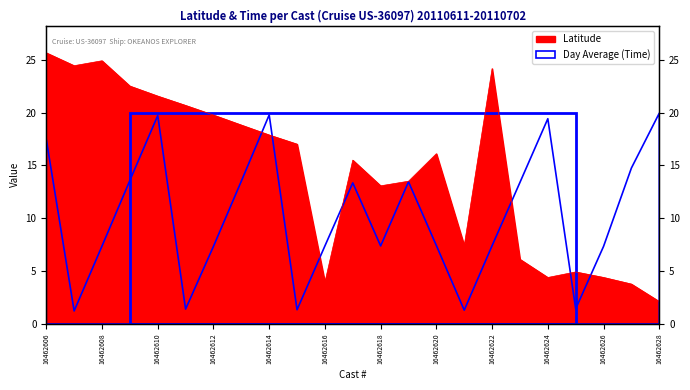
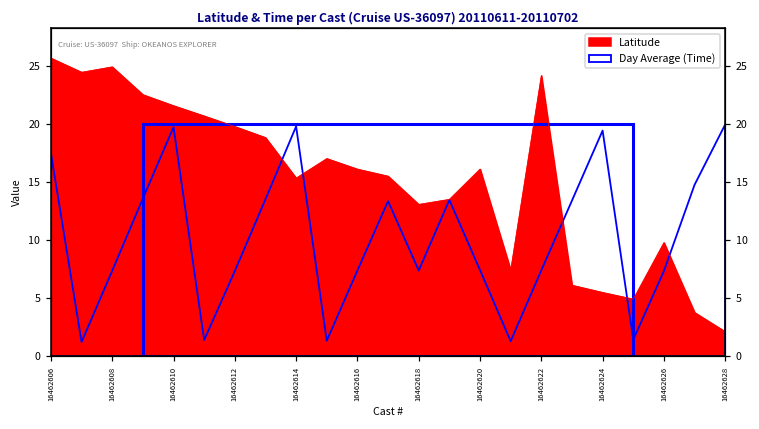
Latitude, 16462614: 17.9 -> 15.3
Latitude, 16462616: 4.0 -> 16.1
Latitude, 16462624: 4.4 -> 5.5
Latitude, 16462626: 4.4 -> 9.8
